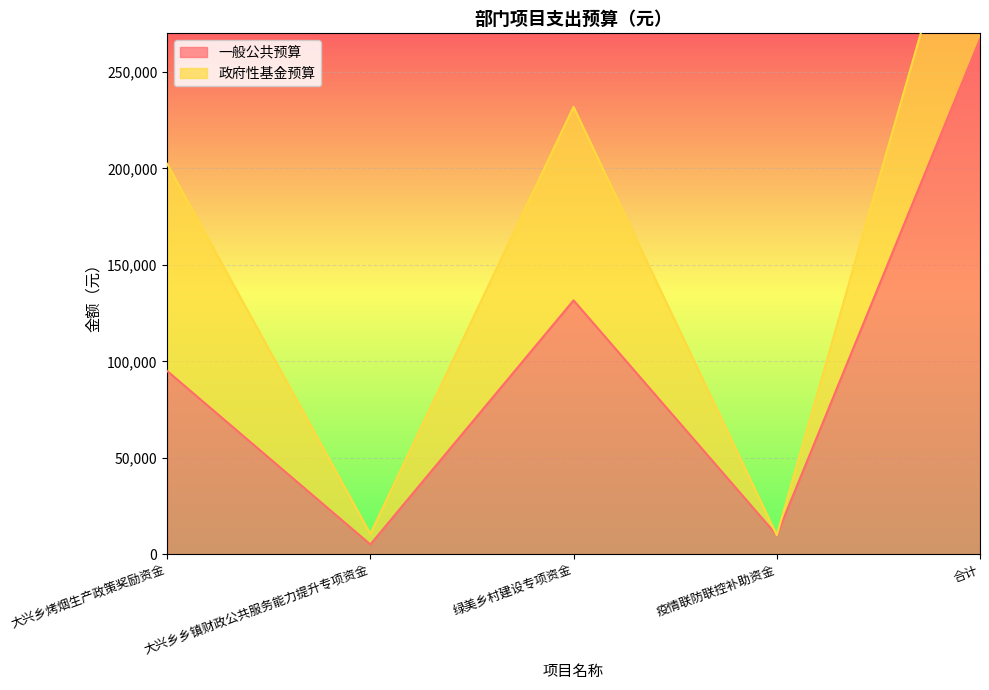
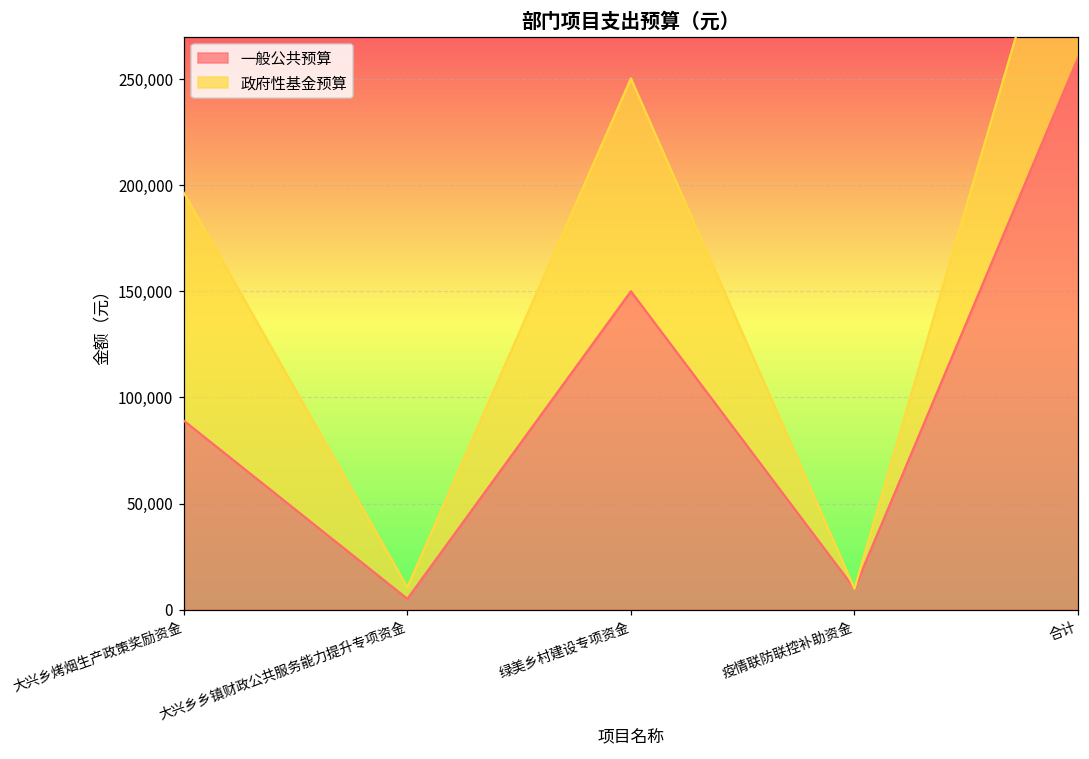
一般公共预算, 大兴乡烤烟生产政策奖励资金: 95,000 -> 89,000
一般公共预算, 绿美乡村建设专项资金: 132,000 -> 150,000
一般公共预算, 合计: 267,000 -> 260,000
